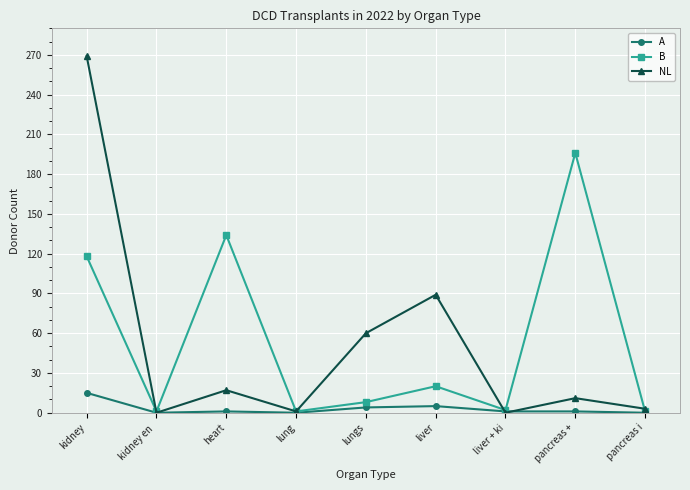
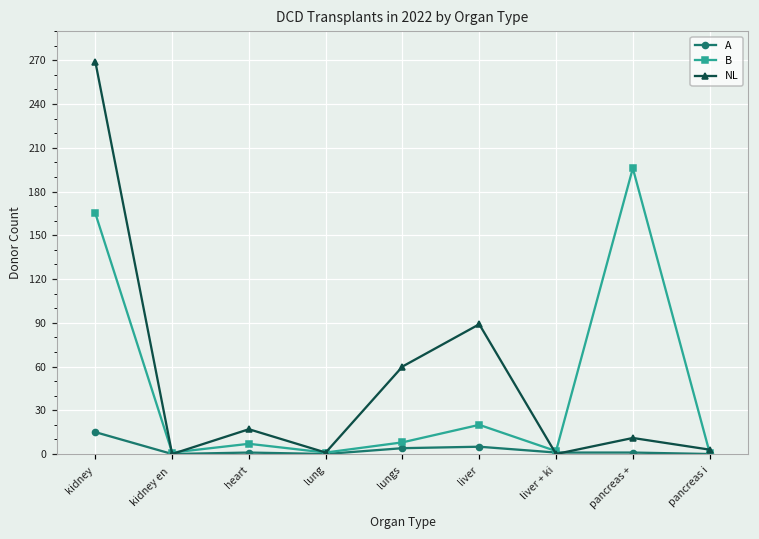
B, kidney: 118 -> 165
B, heart: 134 -> 7
